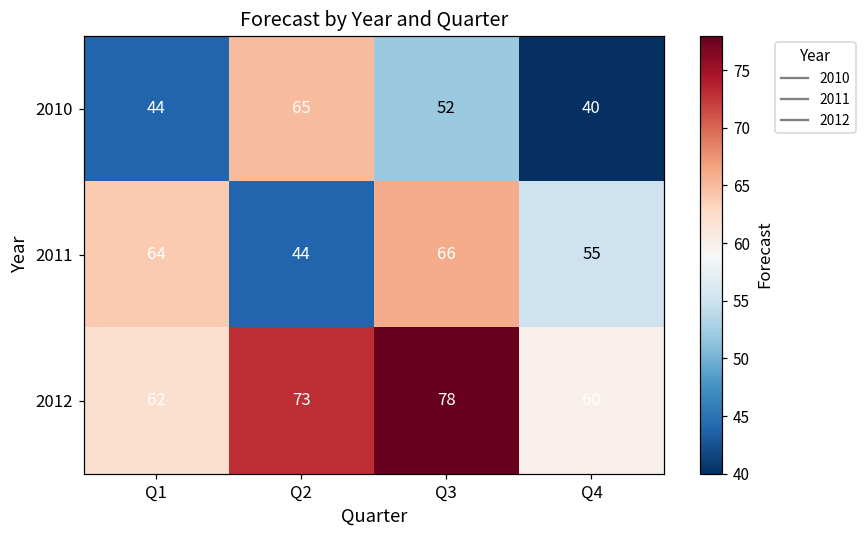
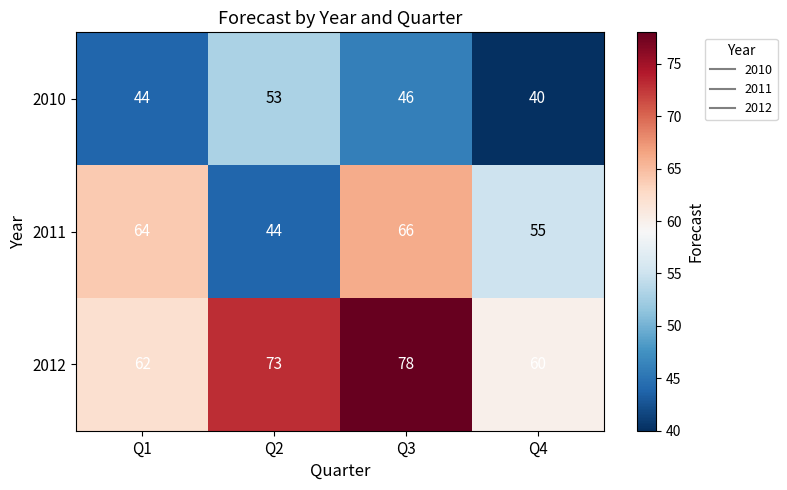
2010, Q2: 65 -> 53
2010, Q3: 52 -> 46
